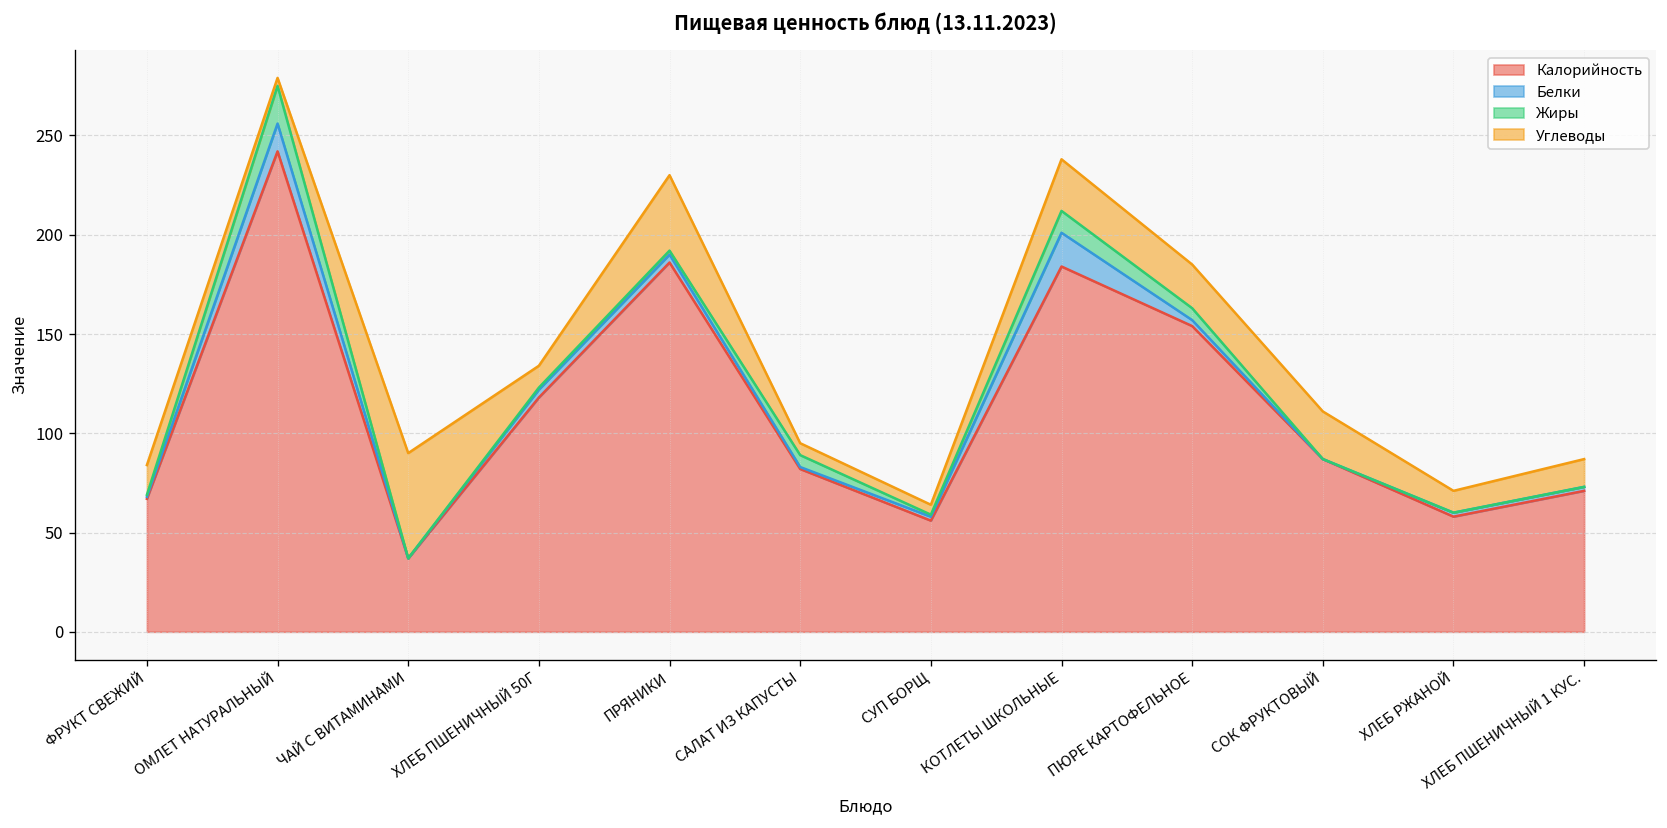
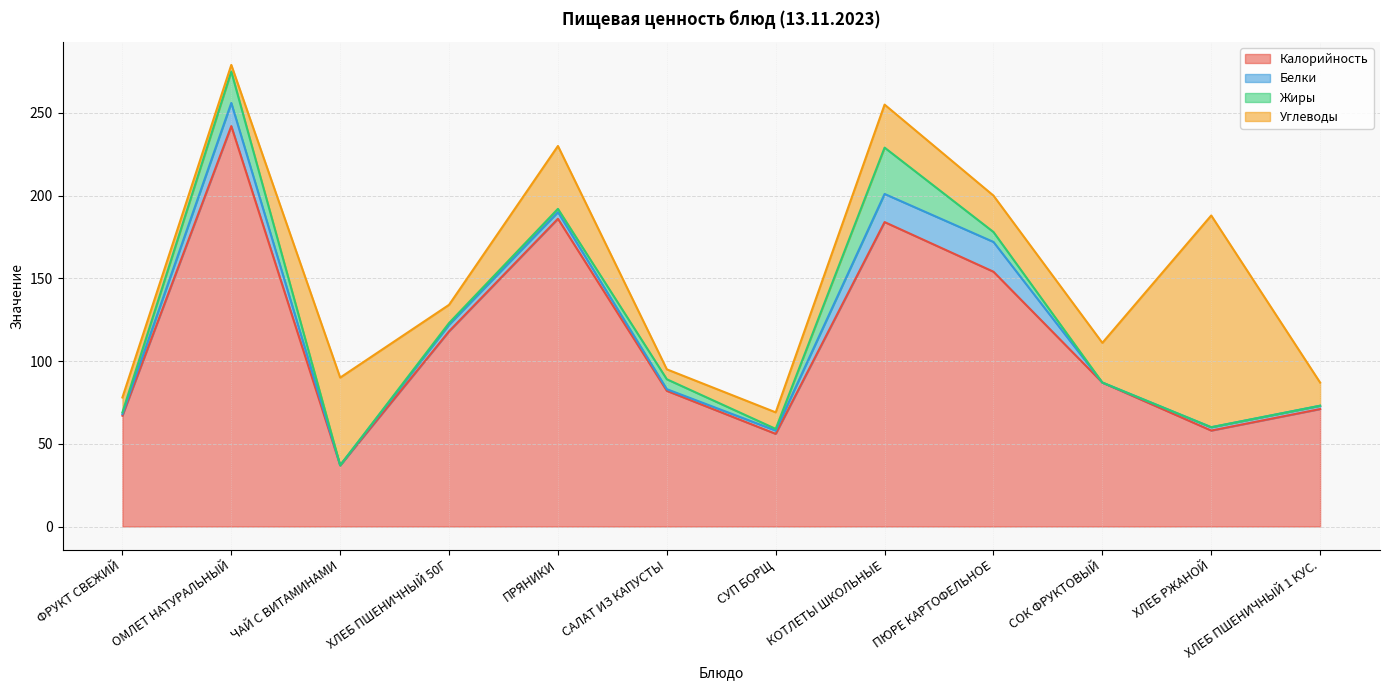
Углеводы, ФРУКТ СВЕЖИЙ: 15 -> 9
Углеводы, СУП БОРЩ: 5 -> 10
Жиры, КОТЛЕТЫ ШКОЛЬНЫЕ: 11 -> 28
Белки, ПЮРЕ КАРТОФЕЛЬНОЕ: 3 -> 18
Углеводы, ХЛЕБ РЖАНОЙ: 11 -> 128
